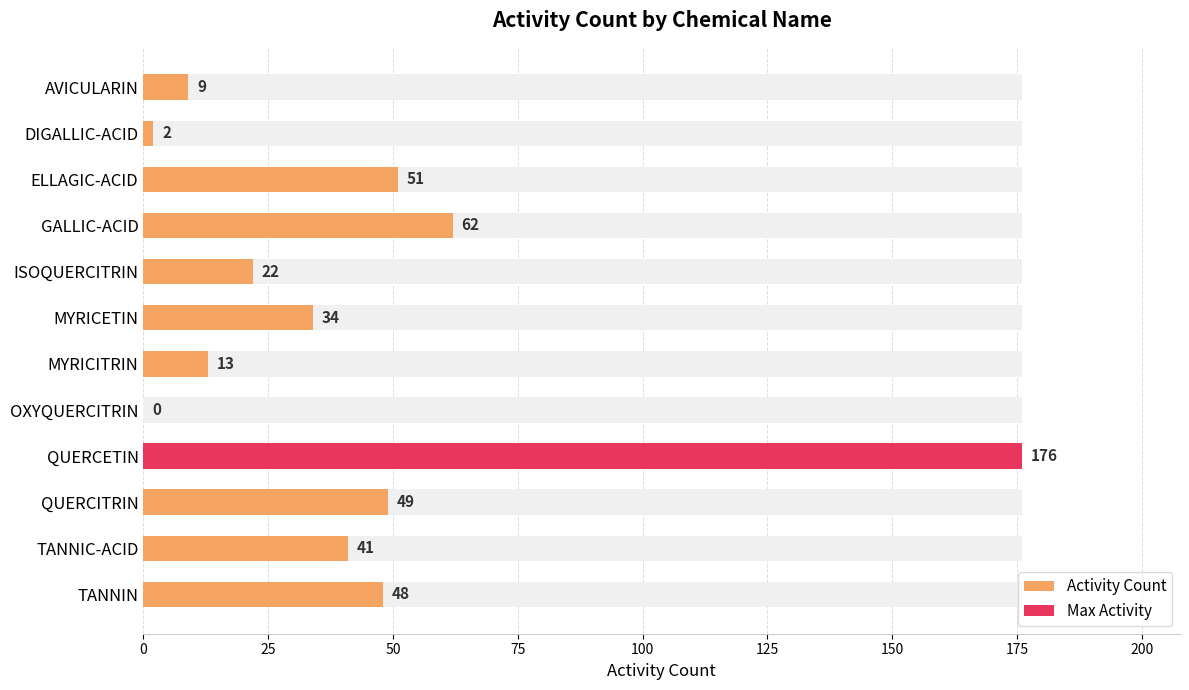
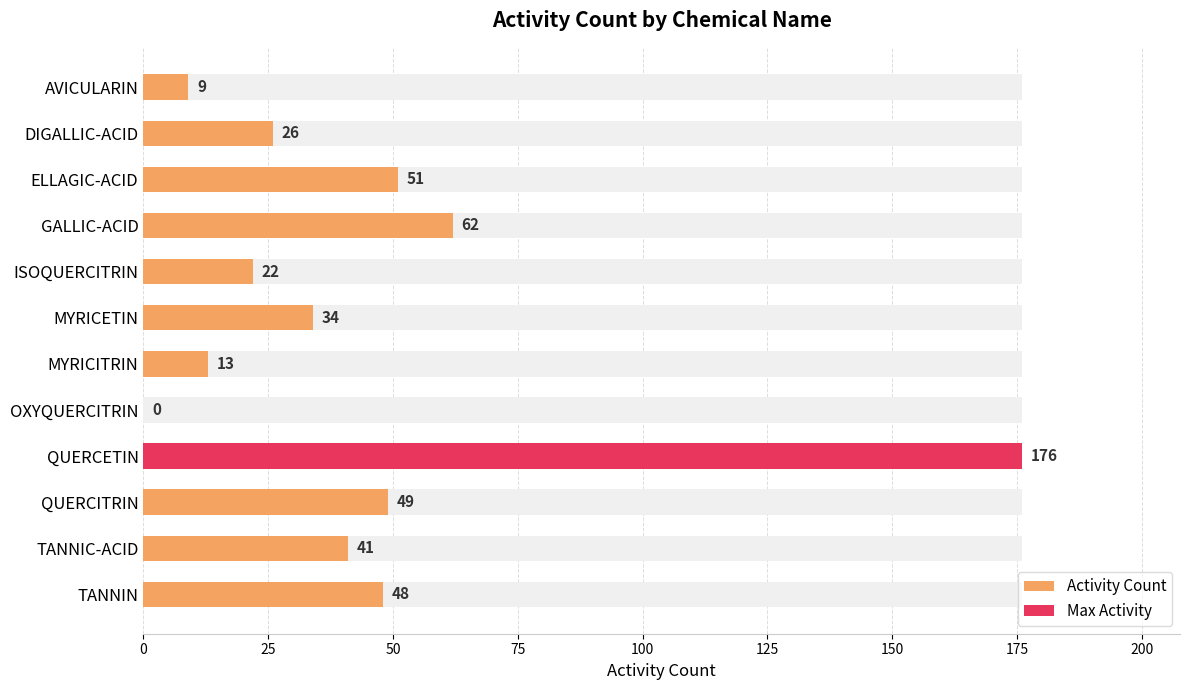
Activity Count, DIGALLIC-ACID: 2 -> 26
